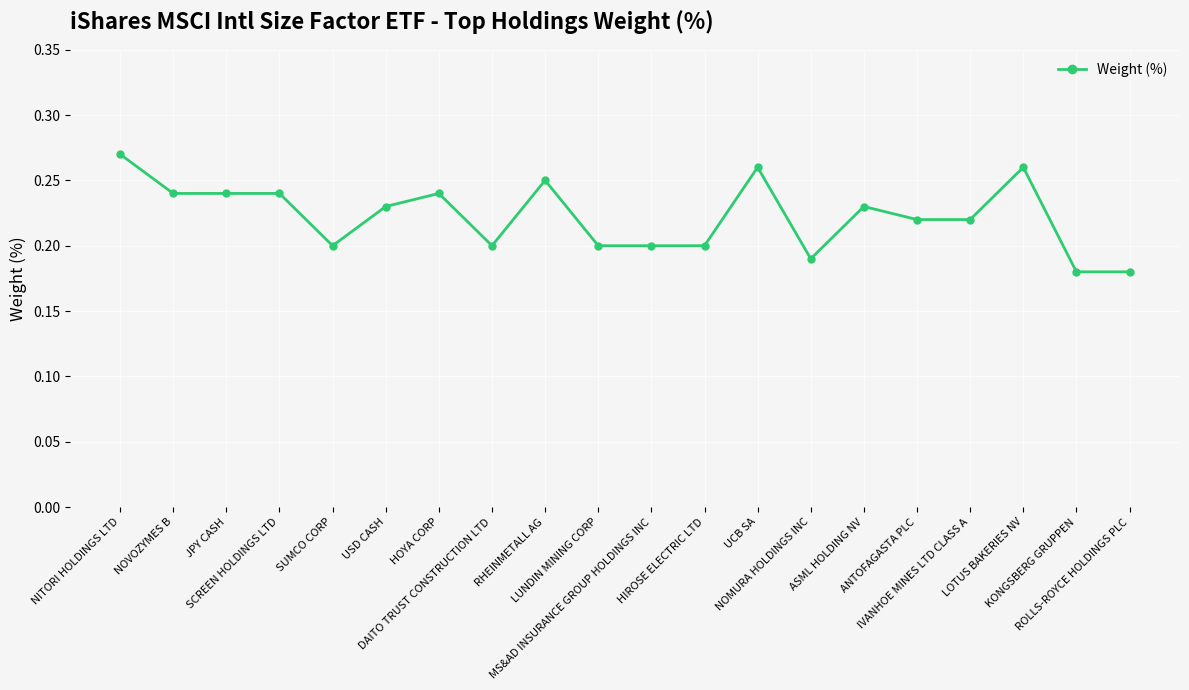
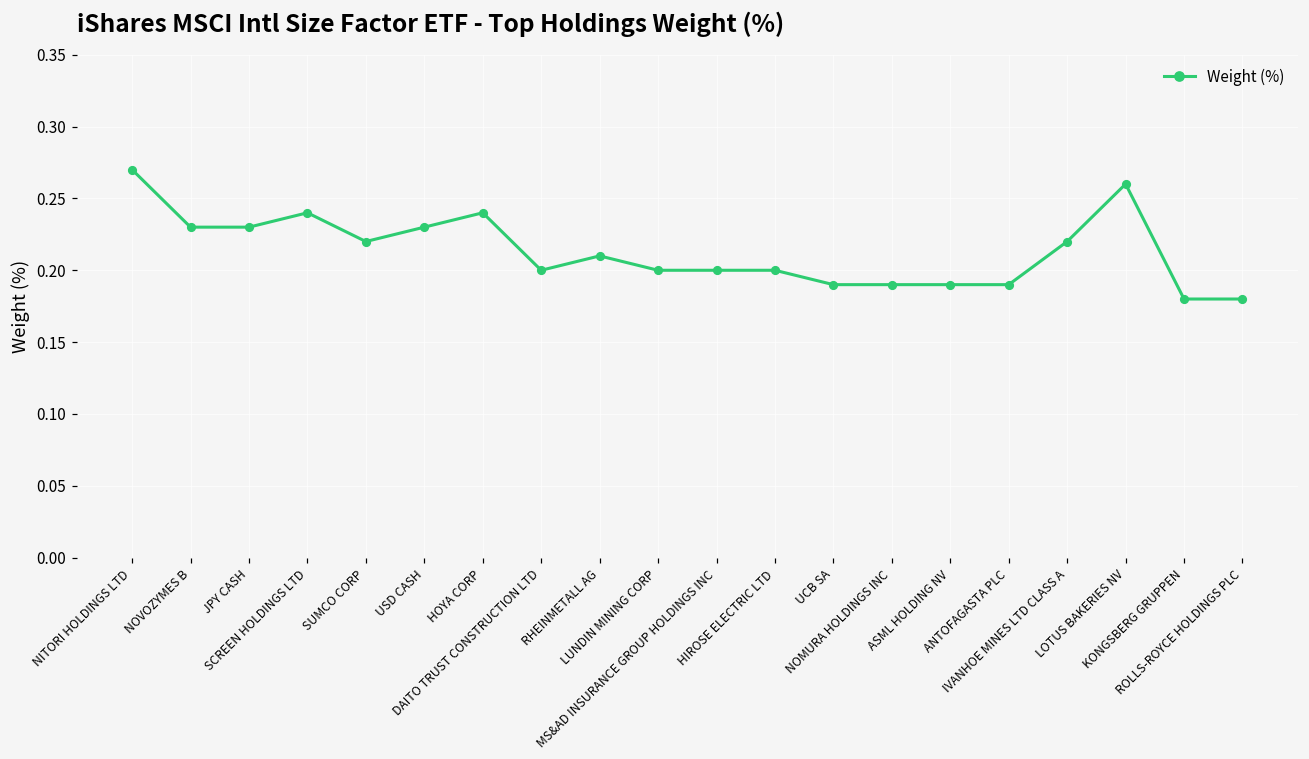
NOVOZYMES B: 0.24 -> 0.23
JPY CASH: 0.24 -> 0.23
SUMCO CORP: 0.20 -> 0.22
RHEINMETALL AG: 0.25 -> 0.21
UCB SA: 0.26 -> 0.19
ASML HOLDING NV: 0.23 -> 0.19
ANTOFAGASTA PLC: 0.22 -> 0.19
